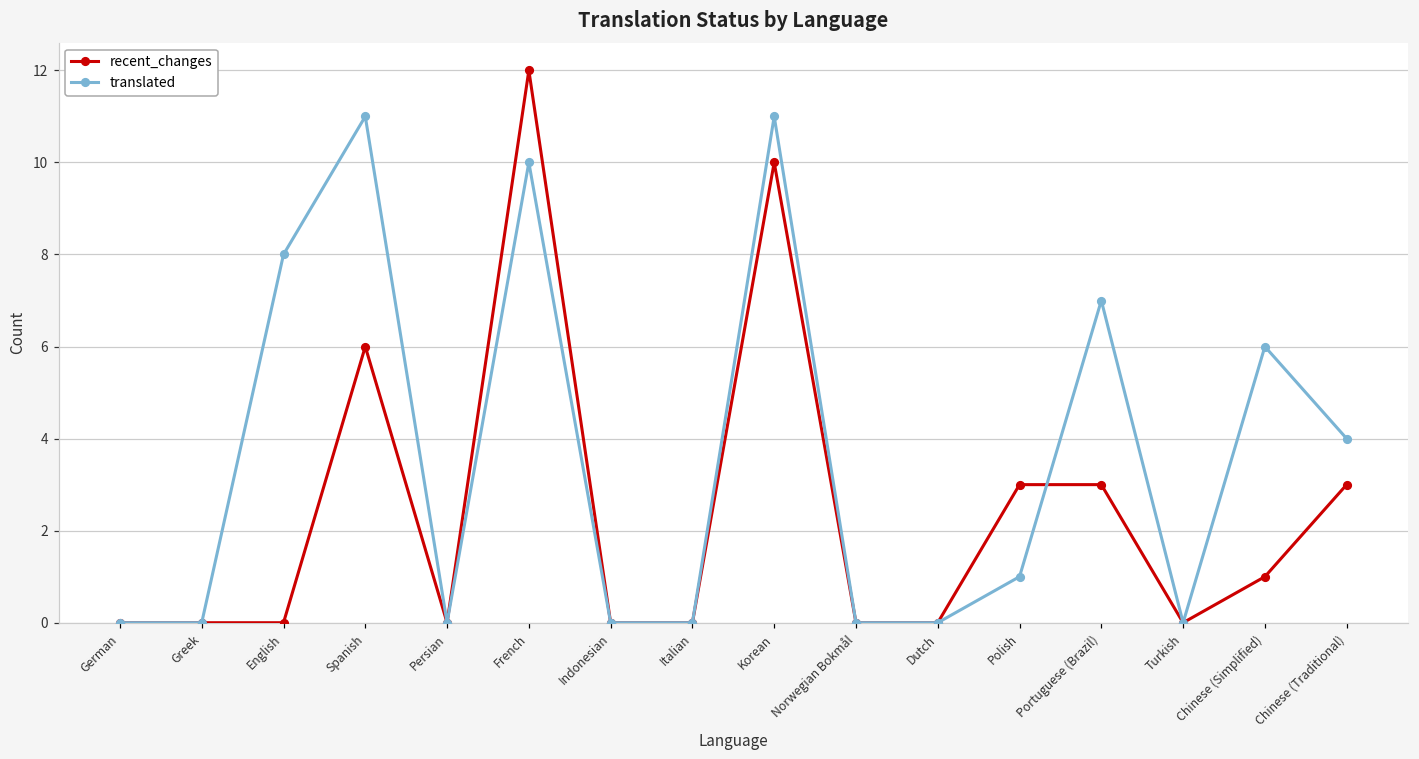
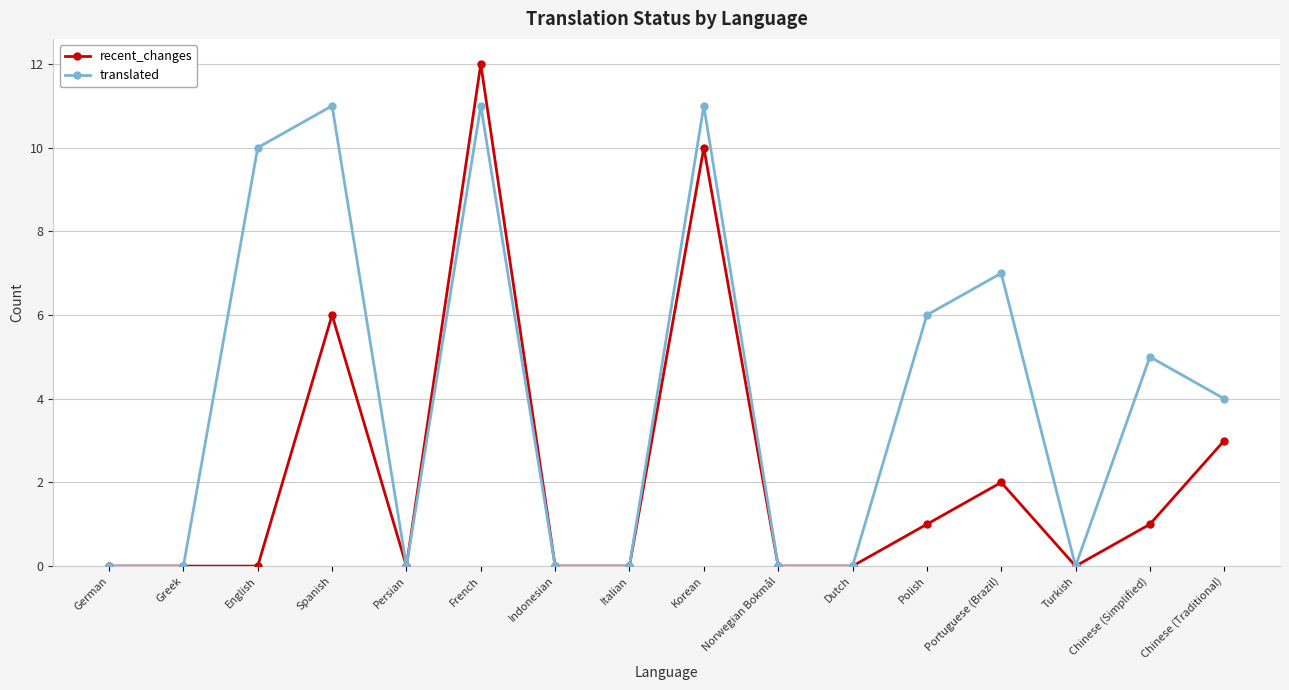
translated, English: 8 -> 10
translated, French: 10 -> 11
recent_changes, Polish: 3 -> 1
translated, Polish: 1 -> 6
recent_changes, Portuguese (Brazil): 3 -> 2
translated, Chinese (Simplified): 6 -> 5
